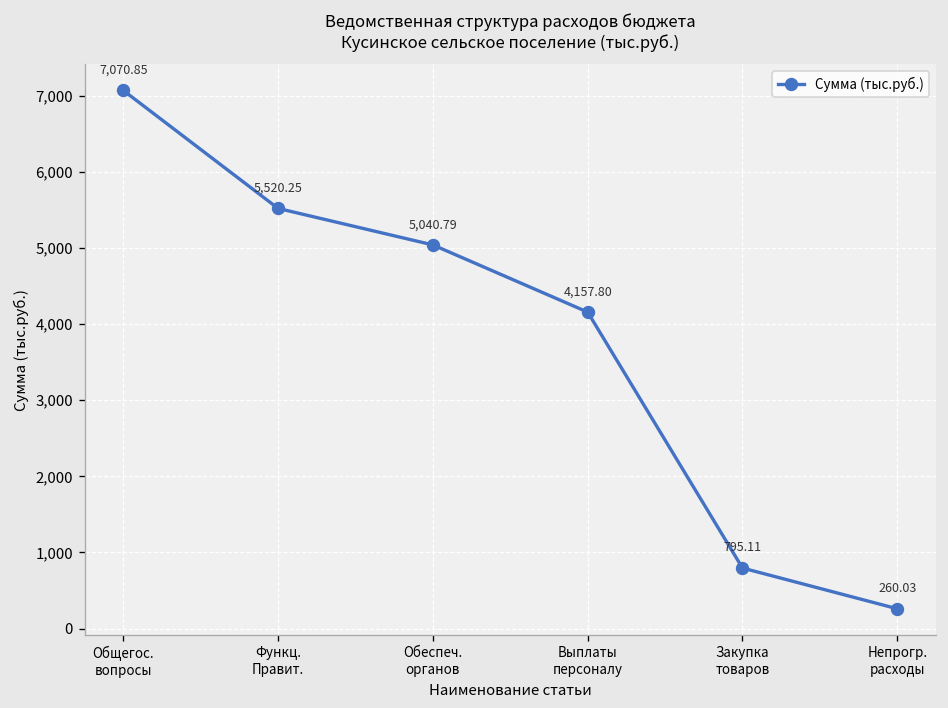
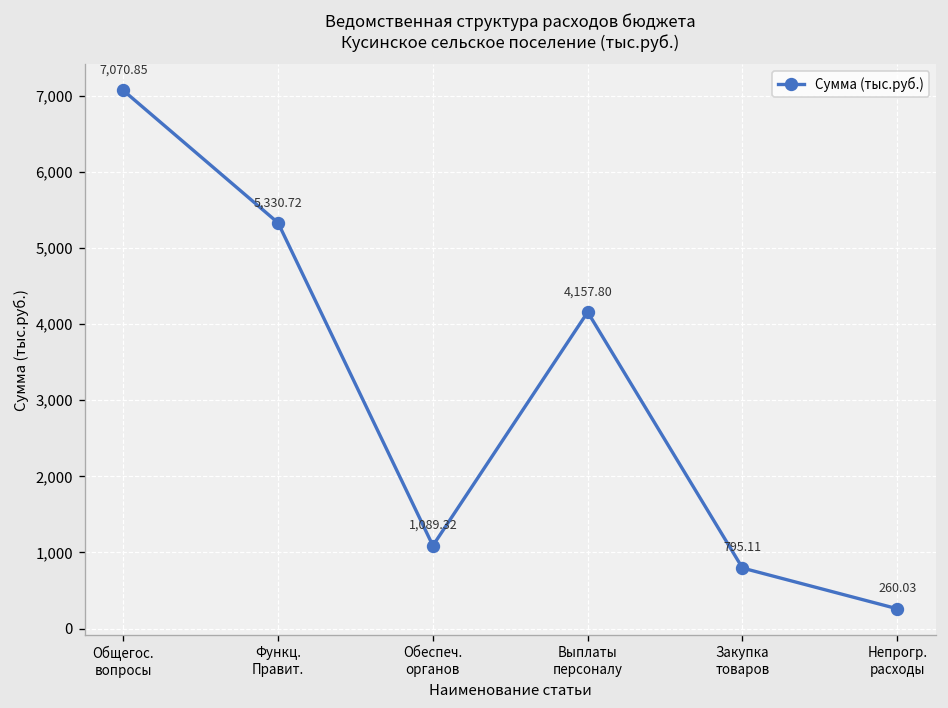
Функц. Правит.: 5,520.25 -> 5,330.72
Обеспеч. органов: 5,040.79 -> 1,089.32
